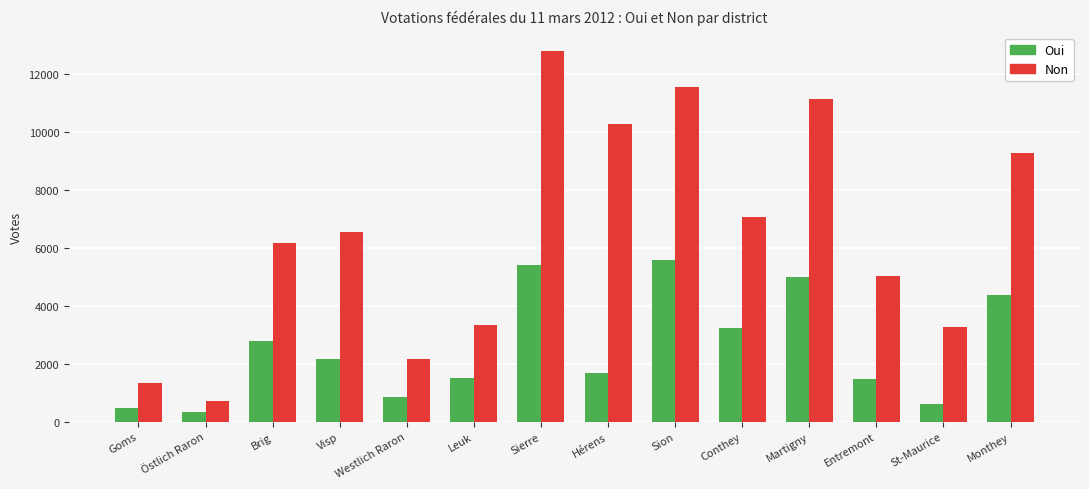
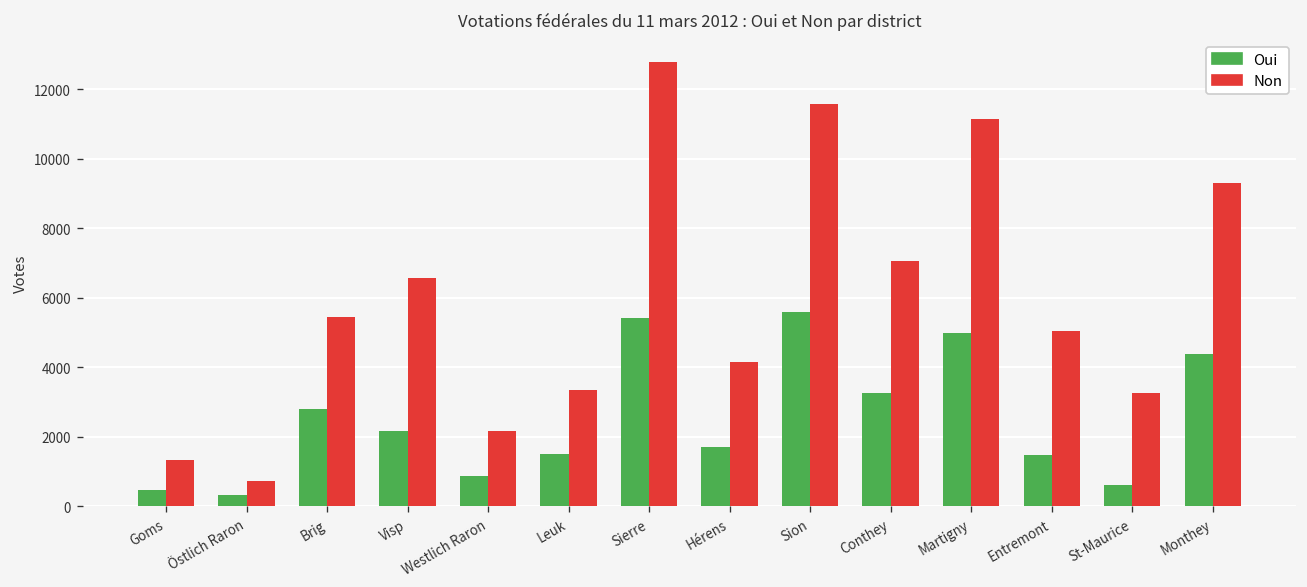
Non, Brig: 6200 -> 5500
Non, Hérens: 10300 -> 4200
